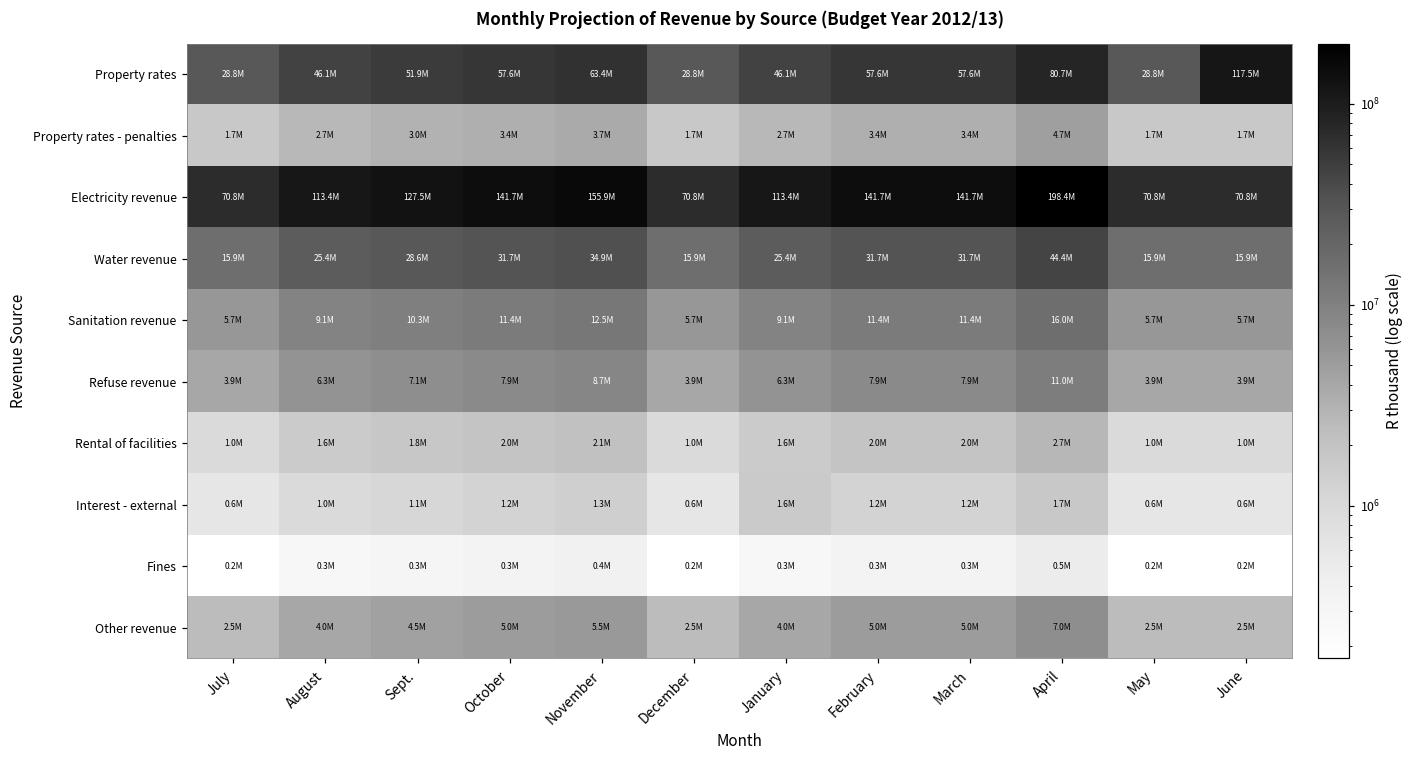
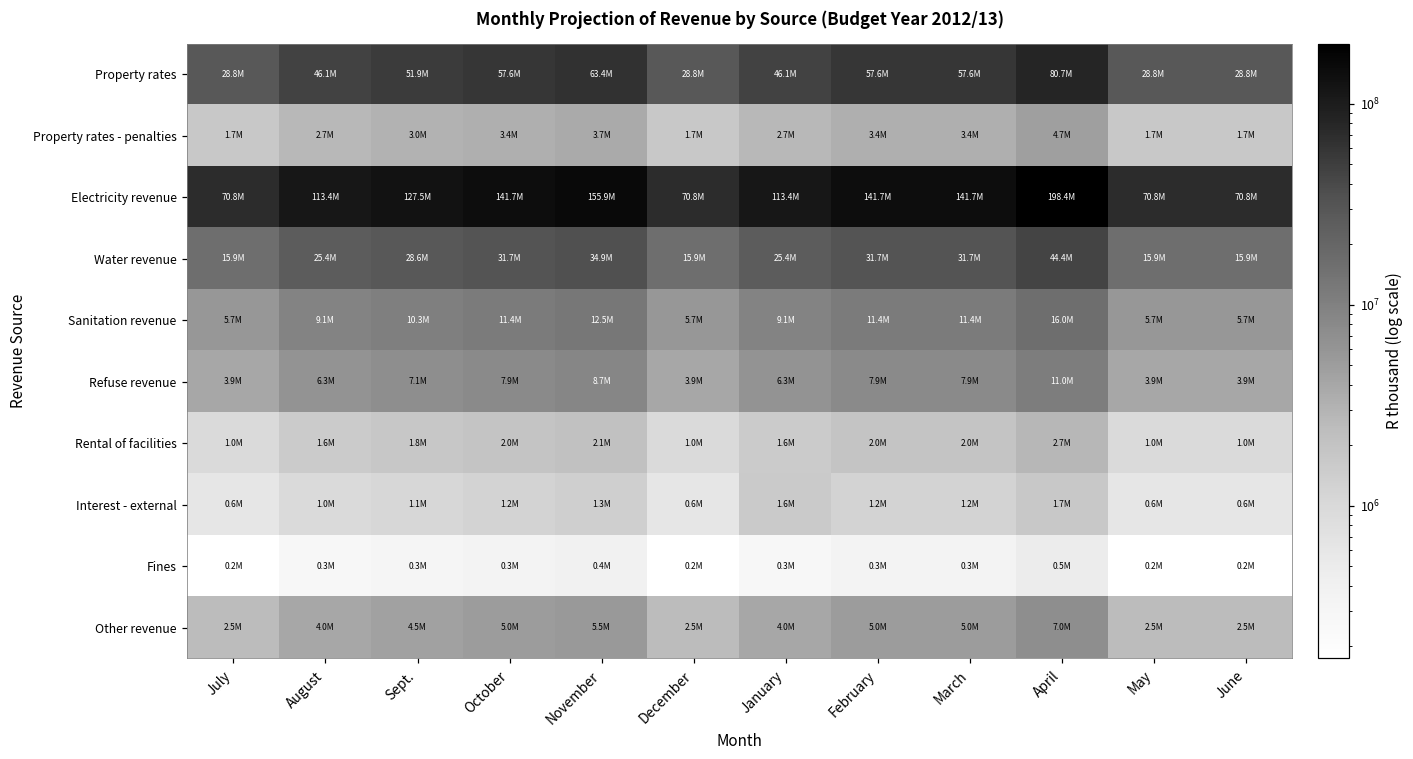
Property rates, June: 117.5M -> 28.8M
